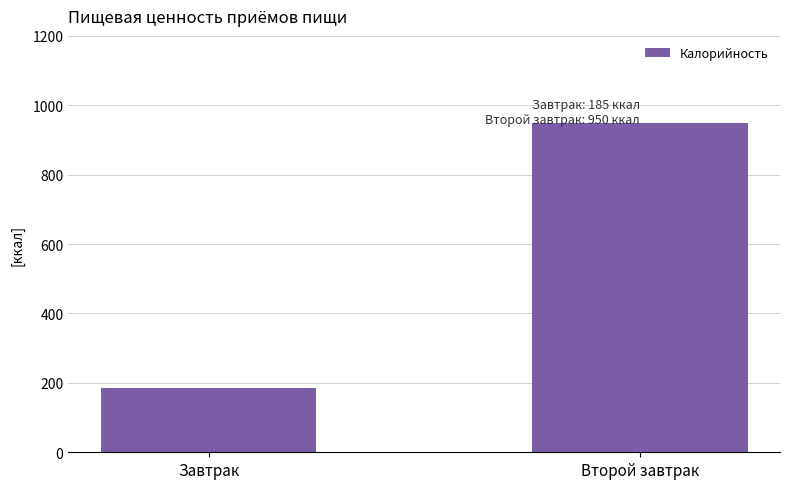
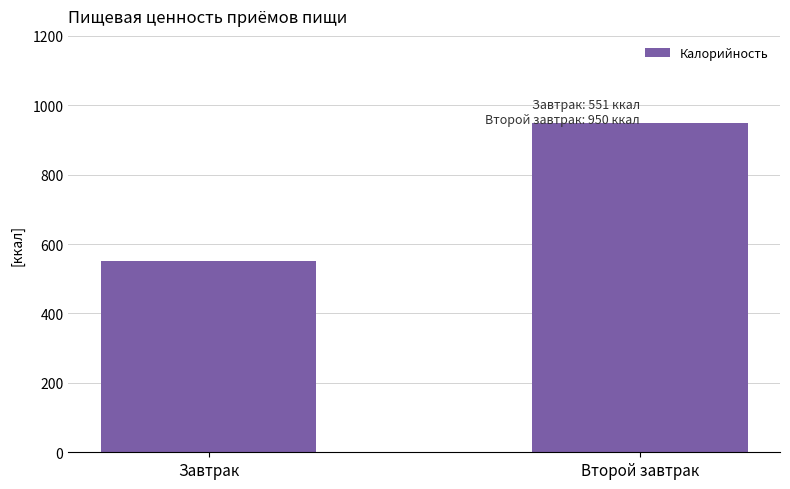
Завтрак: 185 -> 551
